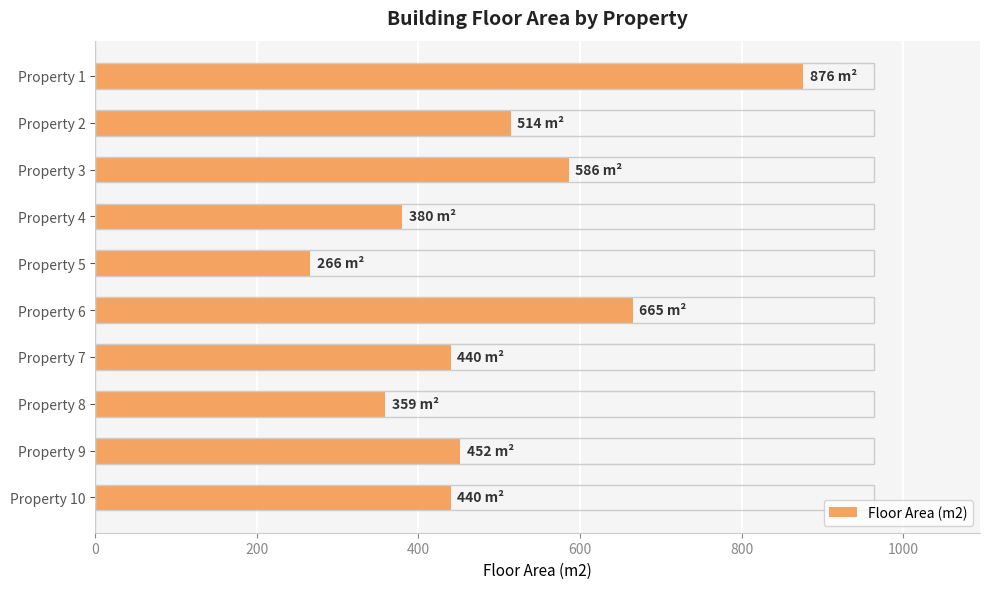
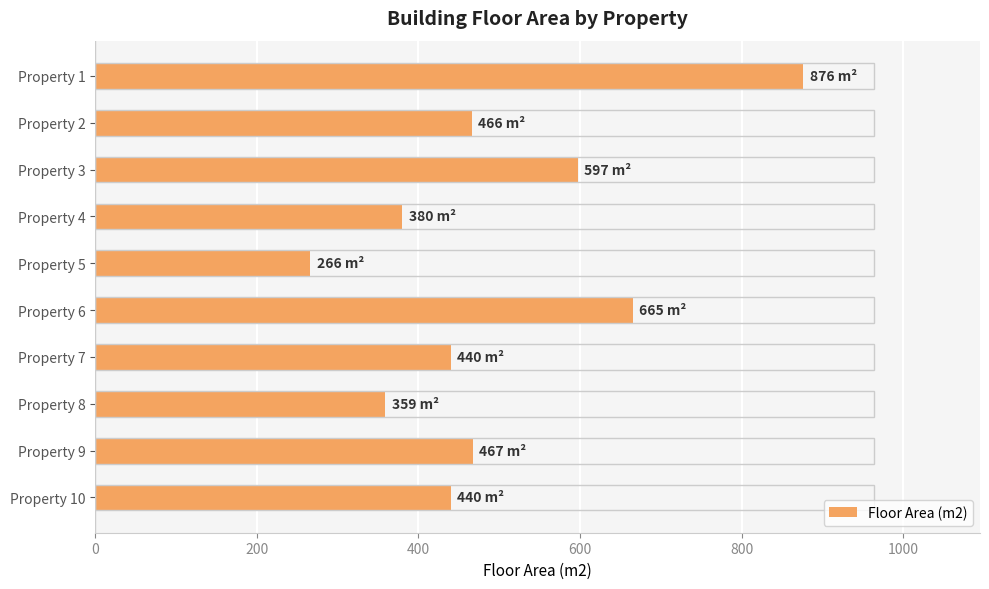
Property 2: 514 -> 466
Property 3: 586 -> 597
Property 9: 452 -> 467
